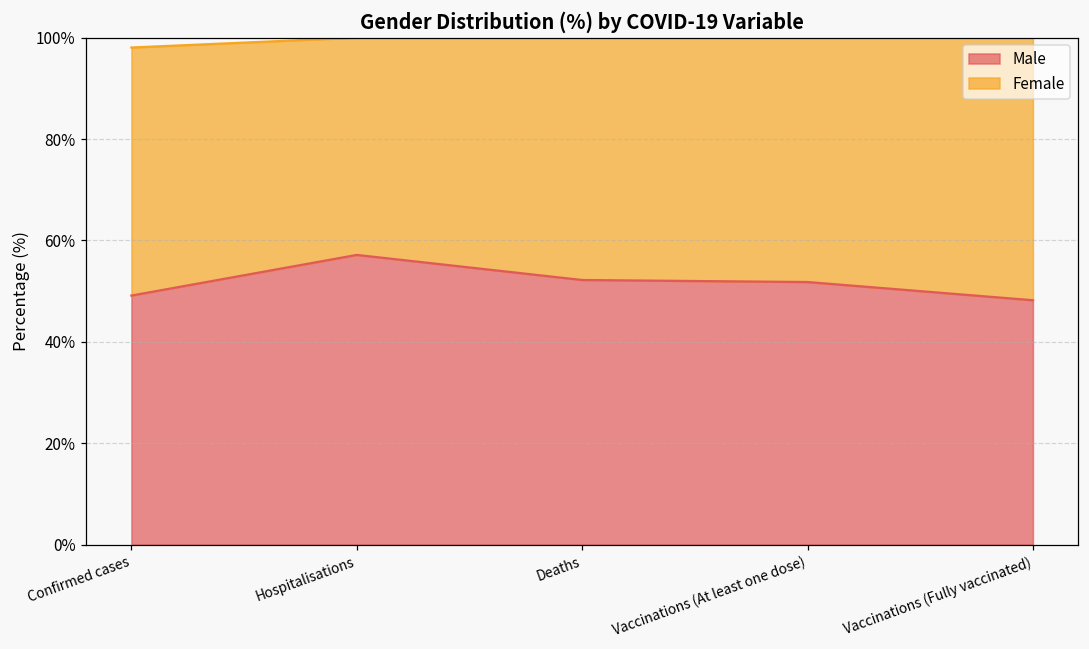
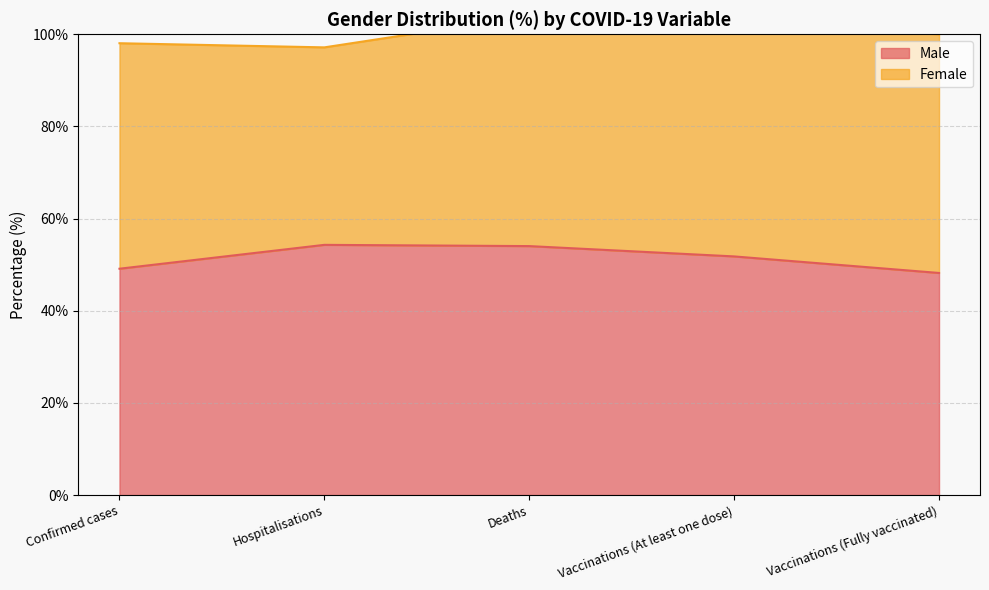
Male, Hospitalisations: 57% -> 54%
Male, Deaths: 52% -> 54%
